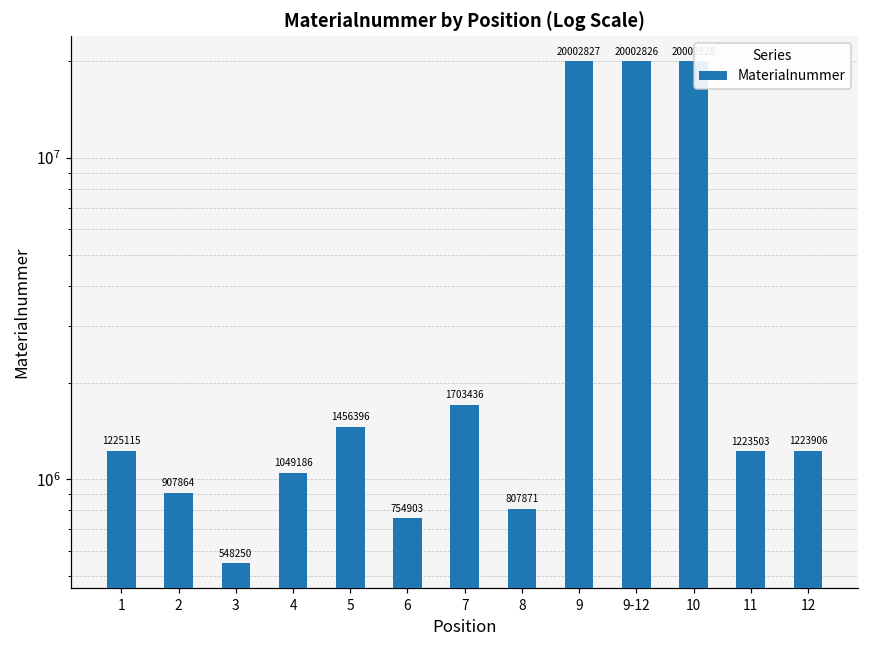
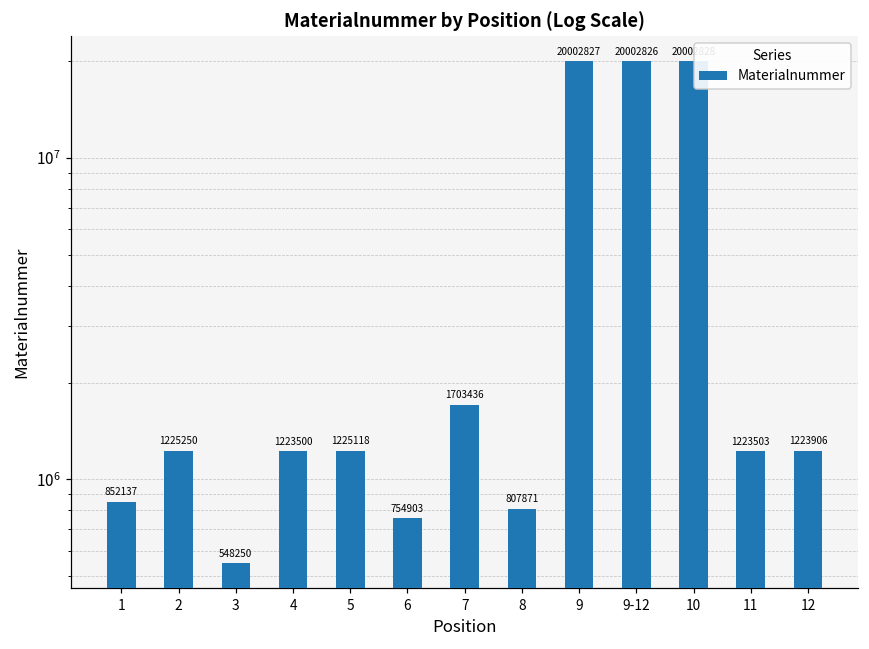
1: 1225115 -> 852137
2: 907864 -> 1225250
4: 1049186 -> 1223500
5: 1456396 -> 1225118
